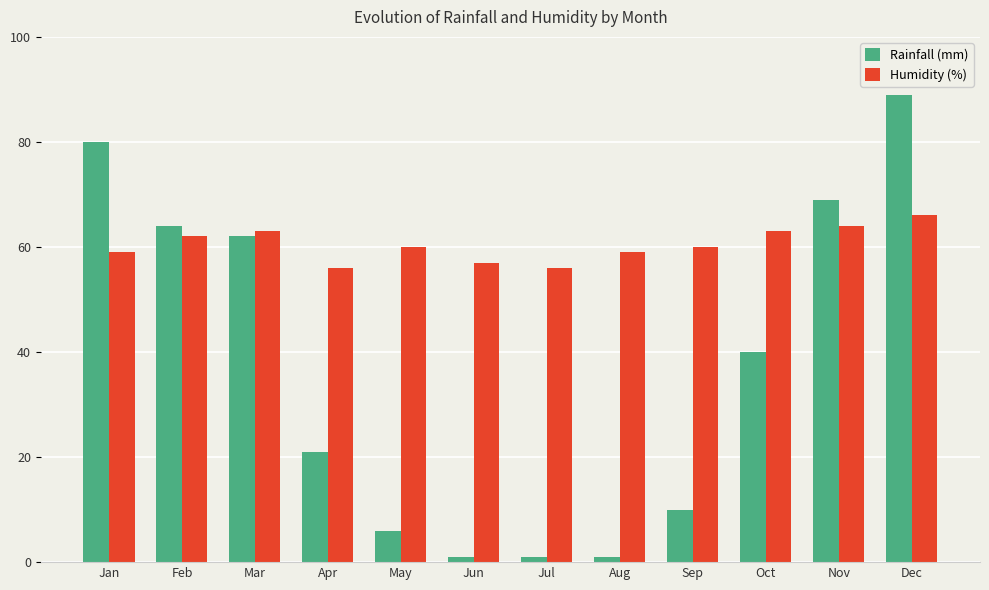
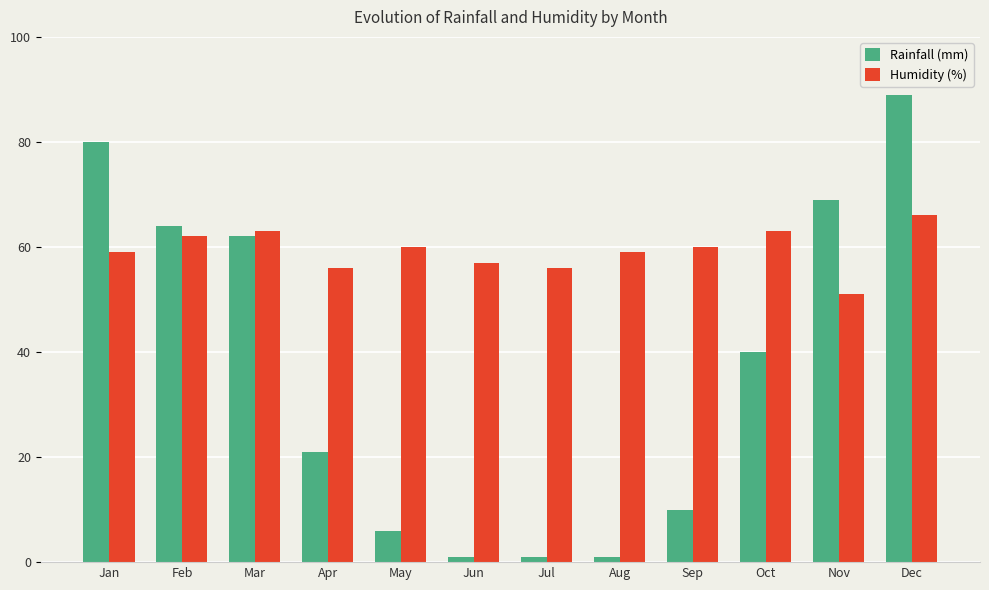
Humidity (%), Nov: 64 -> 51
